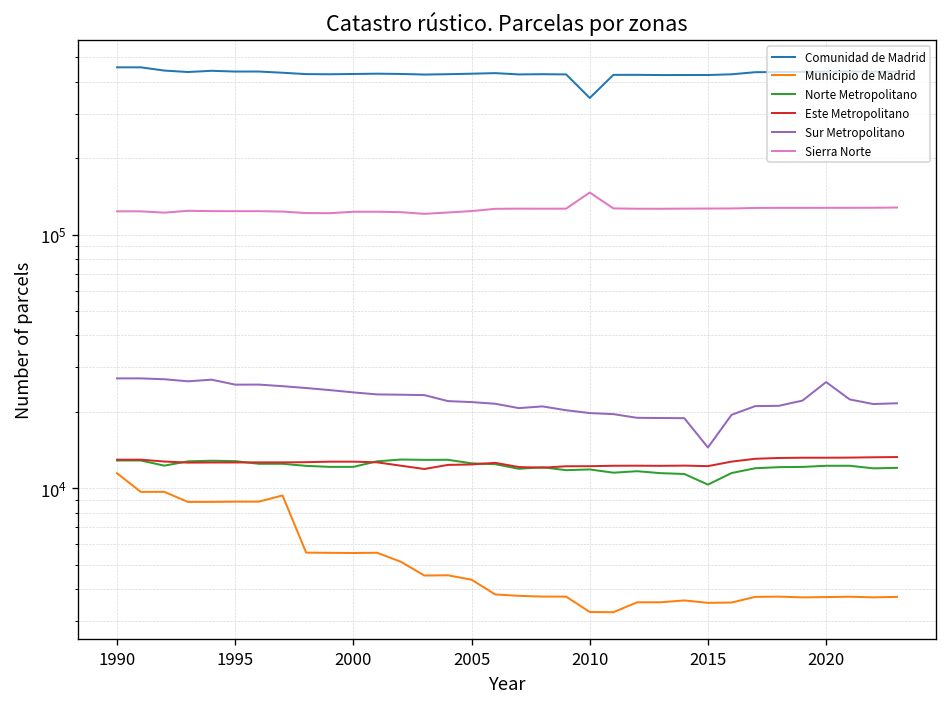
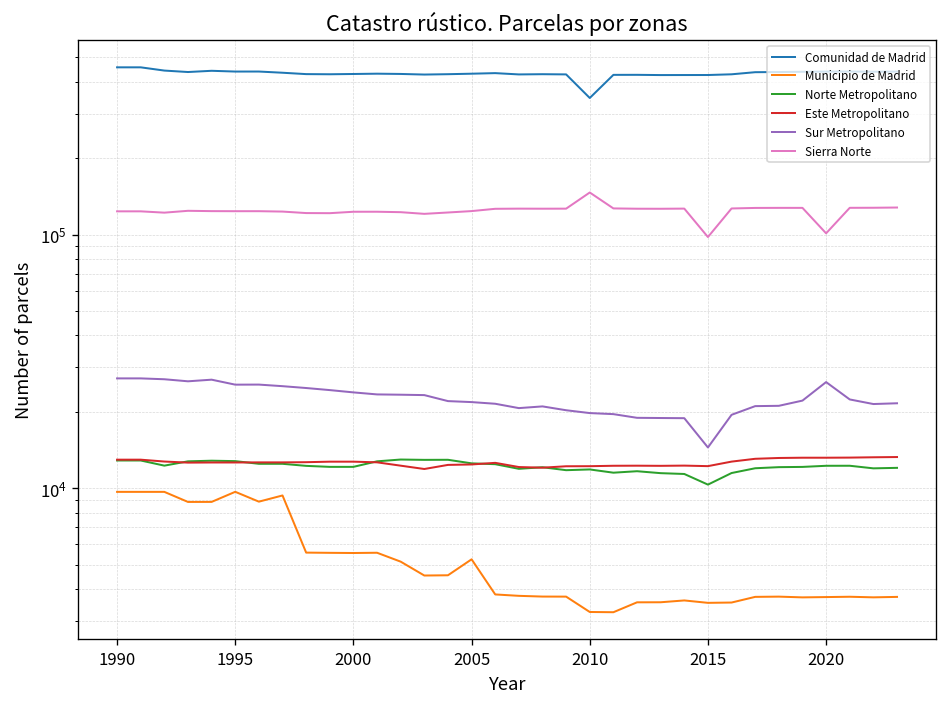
Municipio de Madrid, 1990: 11000 -> 10000
Municipio de Madrid, 1995: 8800 -> 10000
Municipio de Madrid, 2005: 4400 -> 5200
Sierra Norte, 2015: 130000 -> 100000
Sierra Norte, 2020: 130000 -> 100000
